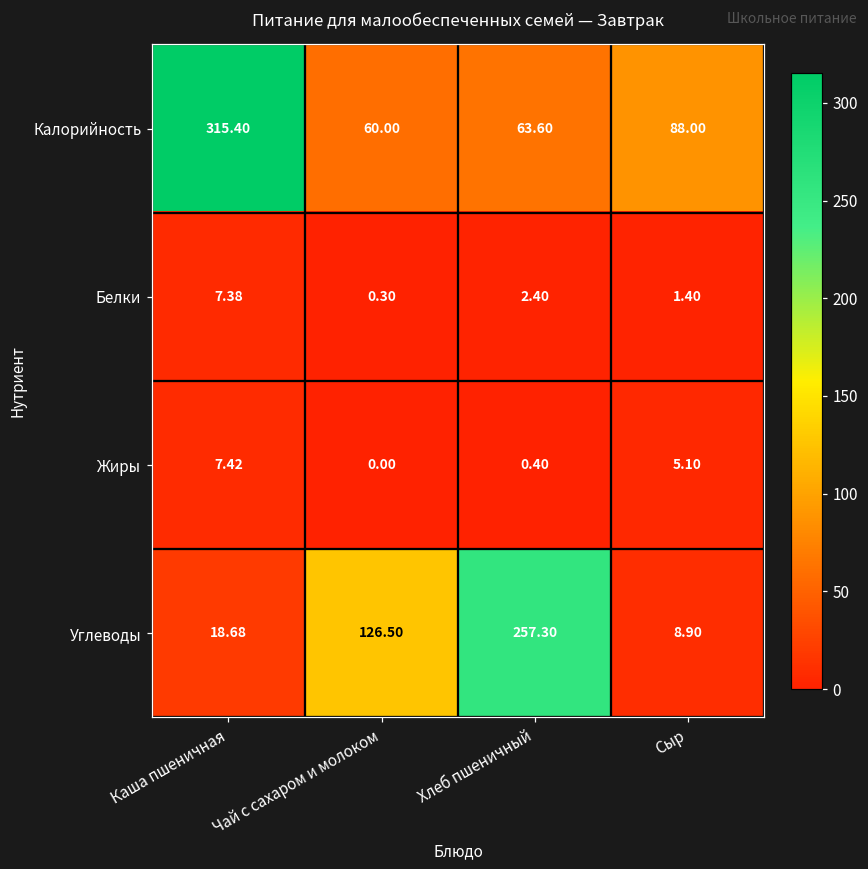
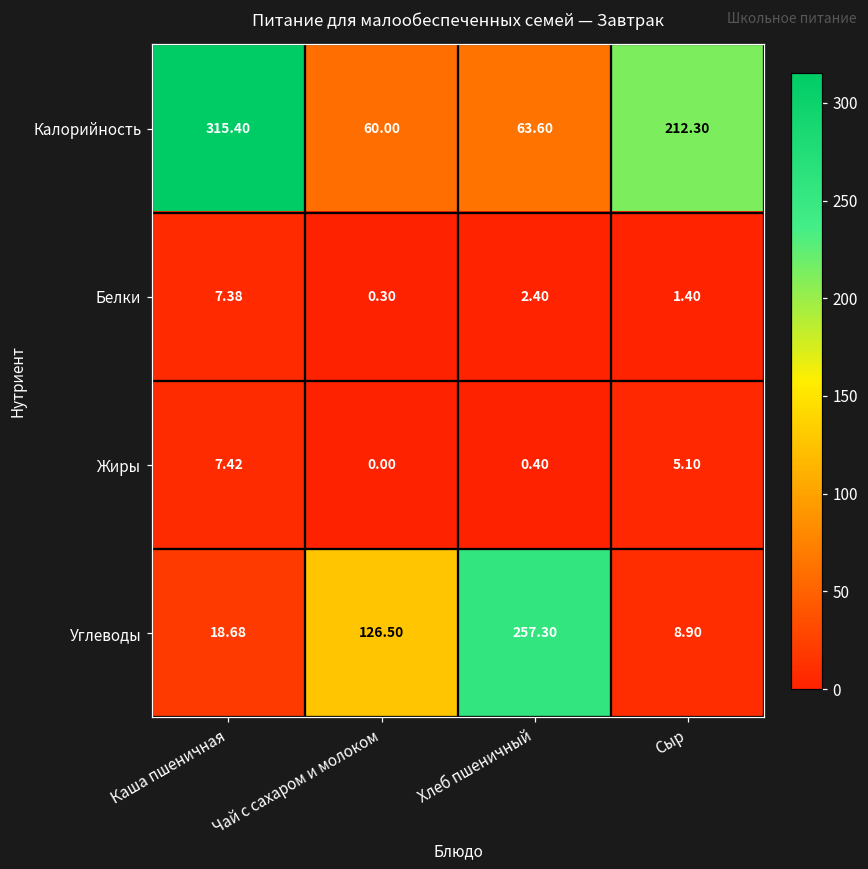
Калорийность, Сыр: 88.00 -> 212.30
